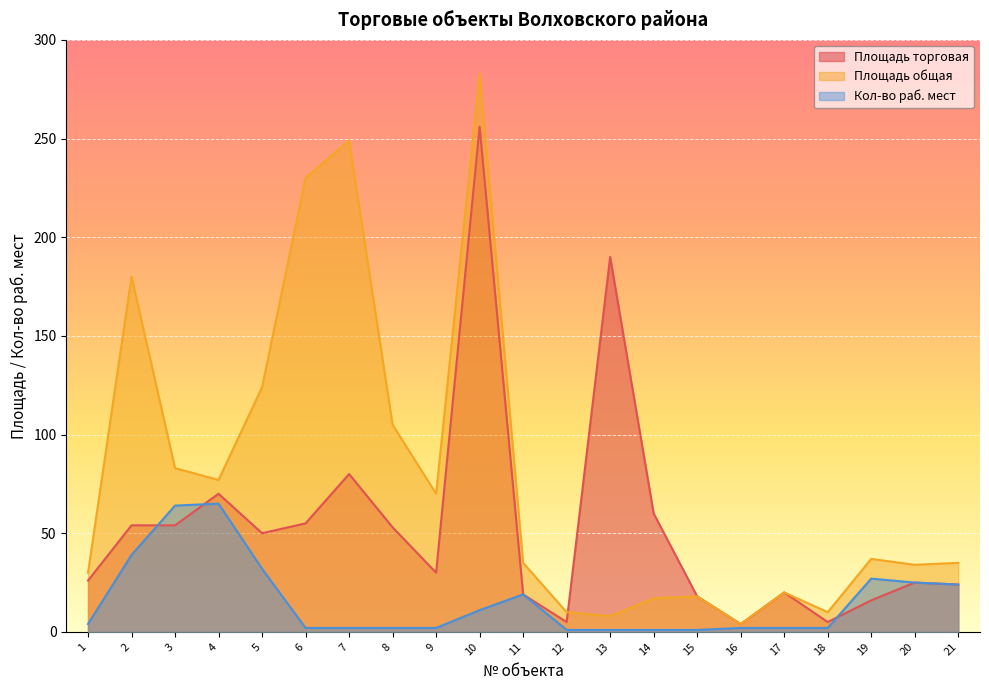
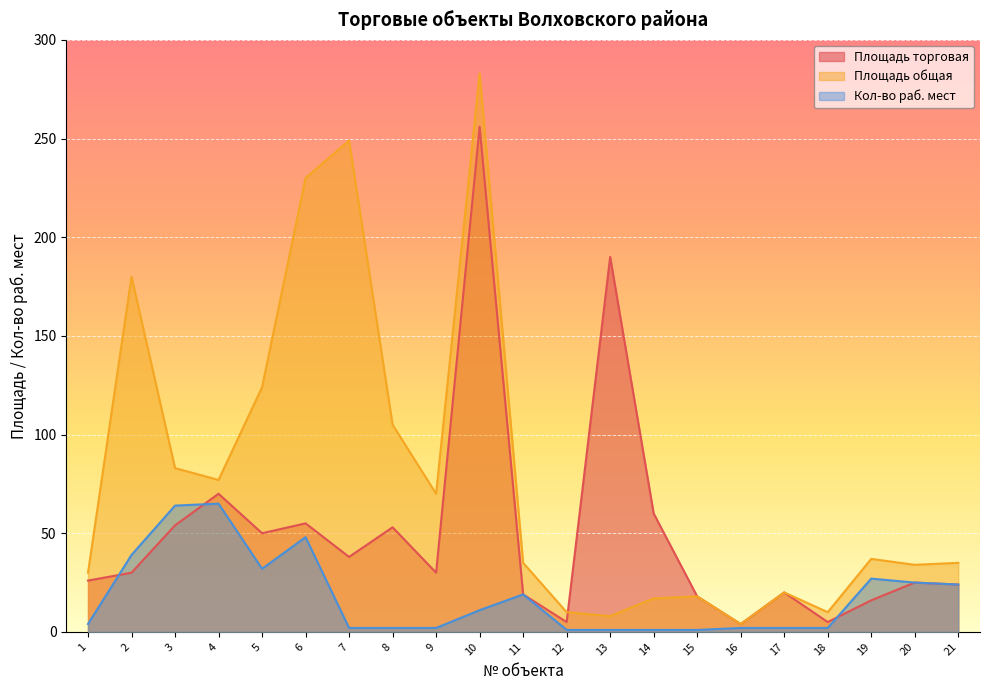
Площадь торговая, 2: 54 -> 30
Кол-во раб. мест, 6: 2 -> 48
Площадь торговая, 7: 80 -> 38
